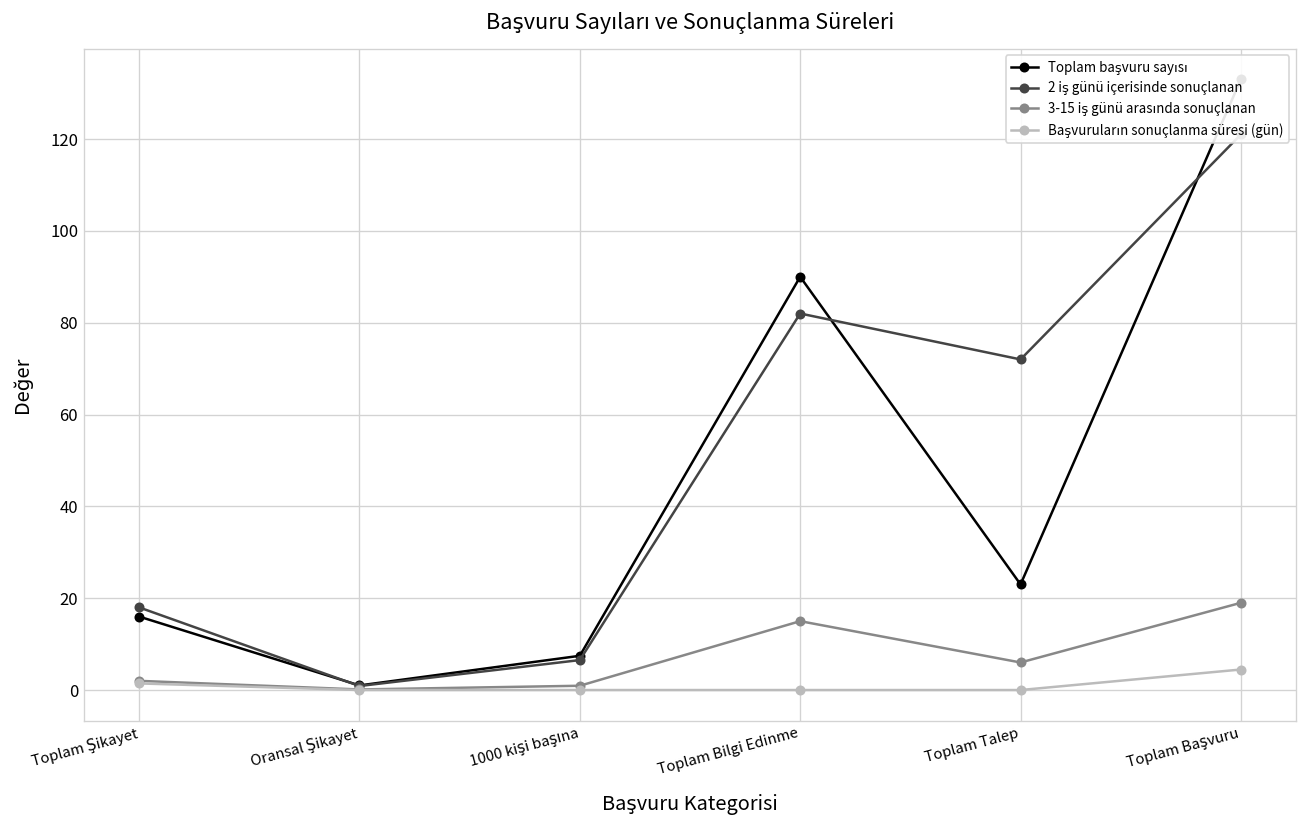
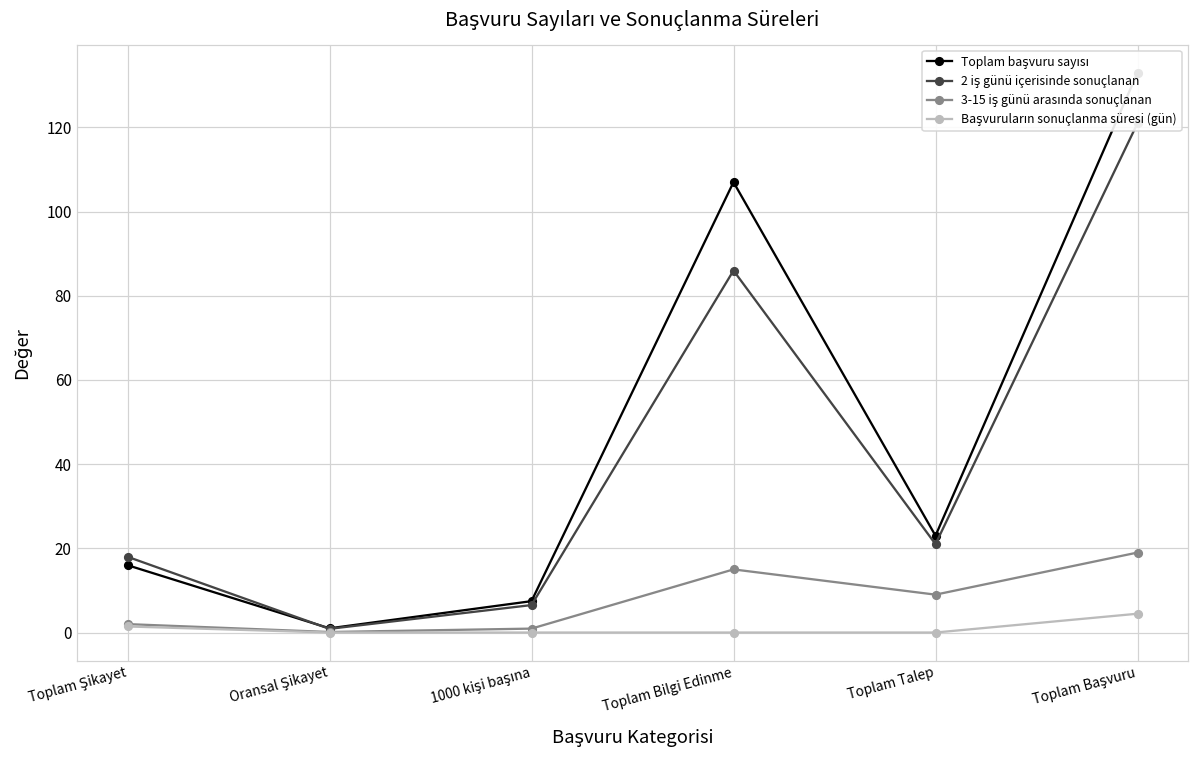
Toplam başvuru sayısı, Toplam Bilgi Edinme: 90 -> 107
2 iş günü içerisinde sonuçlanan, Toplam Bilgi Edinme: 82 -> 86
2 iş günü içerisinde sonuçlanan, Toplam Talep: 72 -> 21
3-15 iş günü arasında sonuçlanan, Toplam Talep: 6 -> 9
